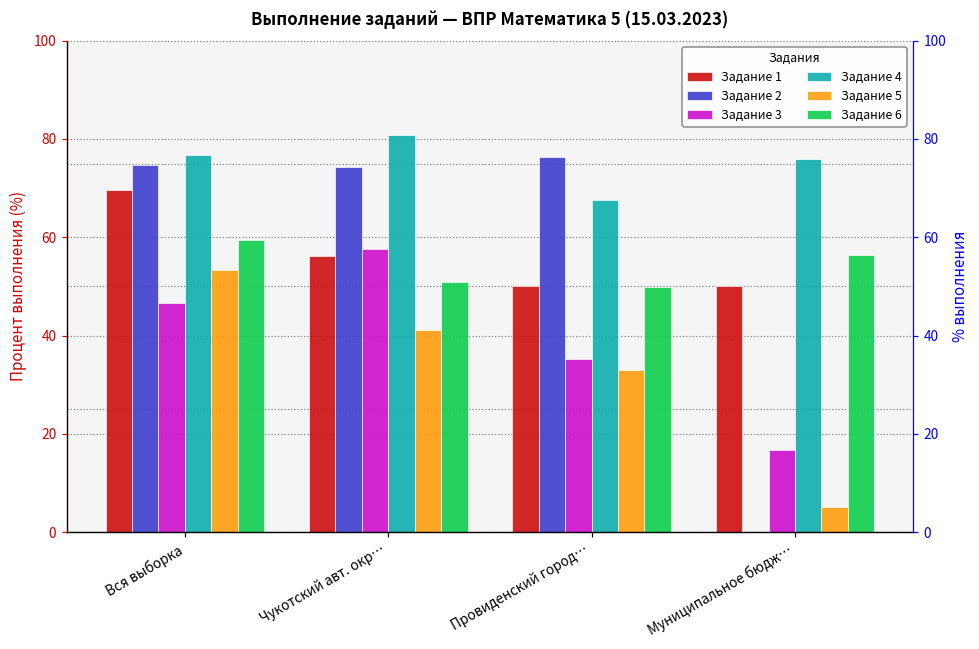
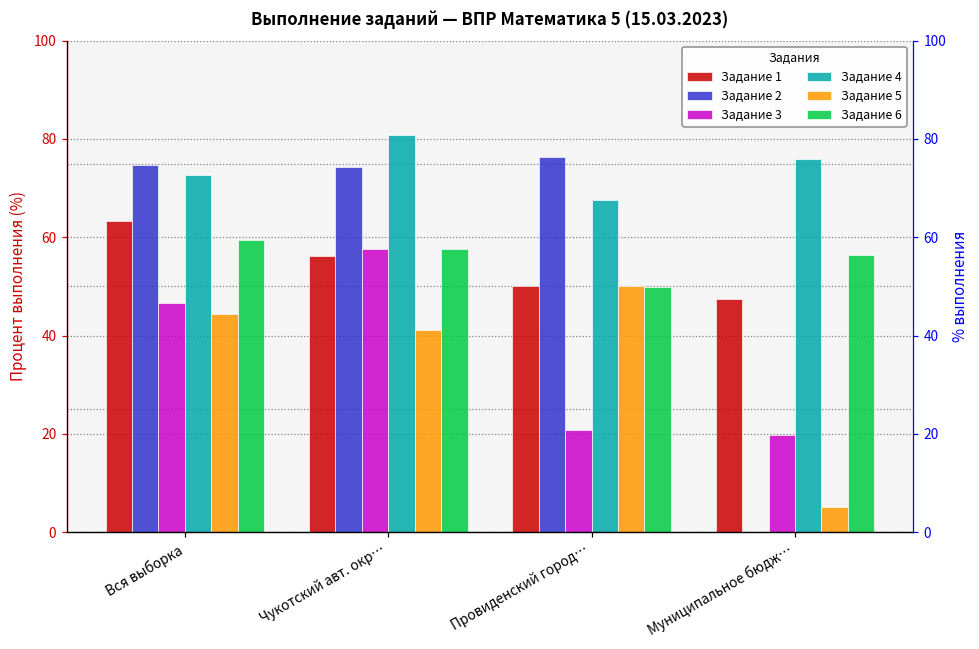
Задание 1, Вся выборка: 70 -> 63
Задание 4, Вся выборка: 77 -> 73
Задание 5, Вся выборка: 53 -> 44
Задание 6, Чукотский авт. окр…: 51 -> 58
Задание 3, Провиденский город…: 35 -> 21
Задание 5, Провиденский город…: 33 -> 50
Задание 1, Муниципальное бюдж…: 50 -> 48
Задание 3, Муниципальное бюдж…: 17 -> 20
